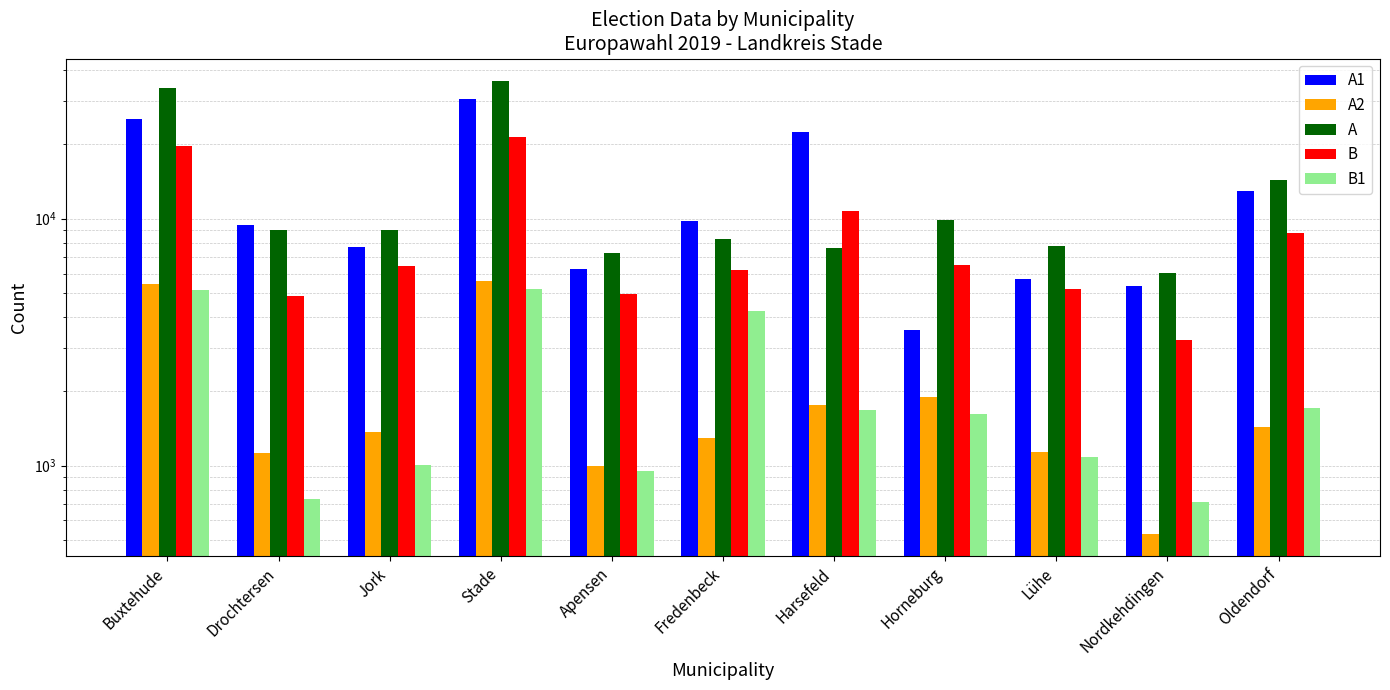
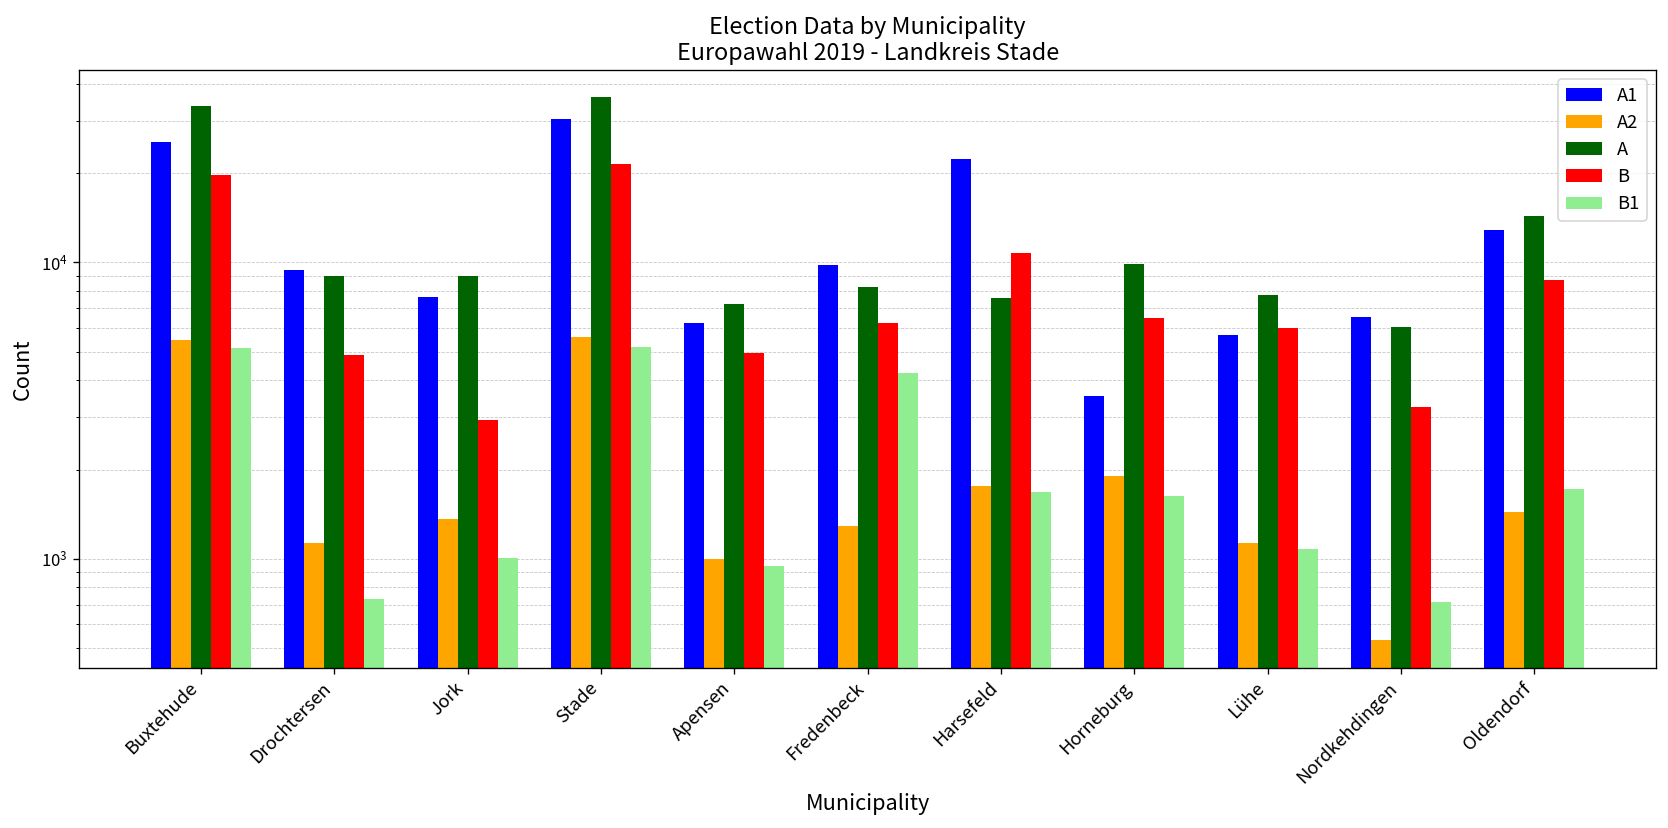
B, Jork: 6400 -> 2900
B, Lühe: 5200 -> 6000
A1, Nordkehdingen: 5400 -> 6500
